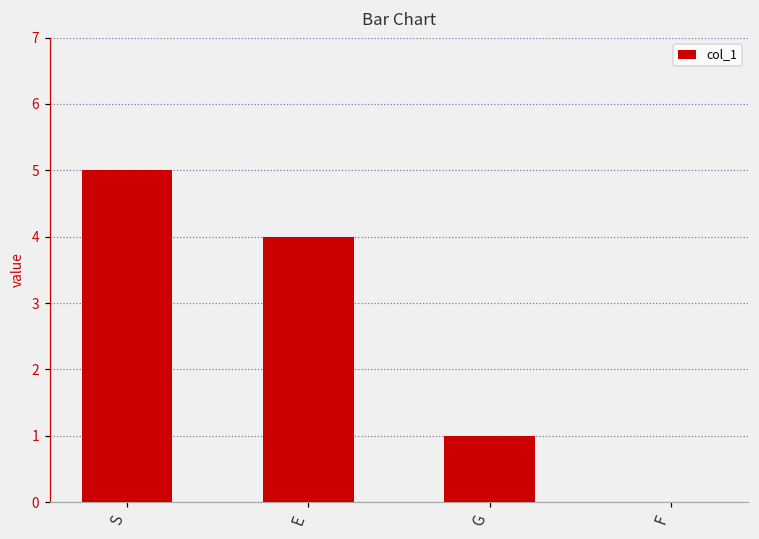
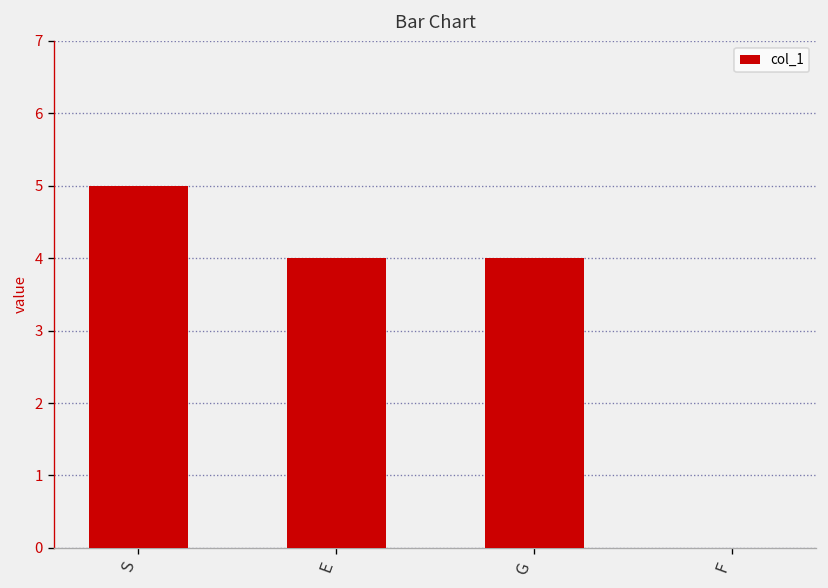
G: 1 -> 4
